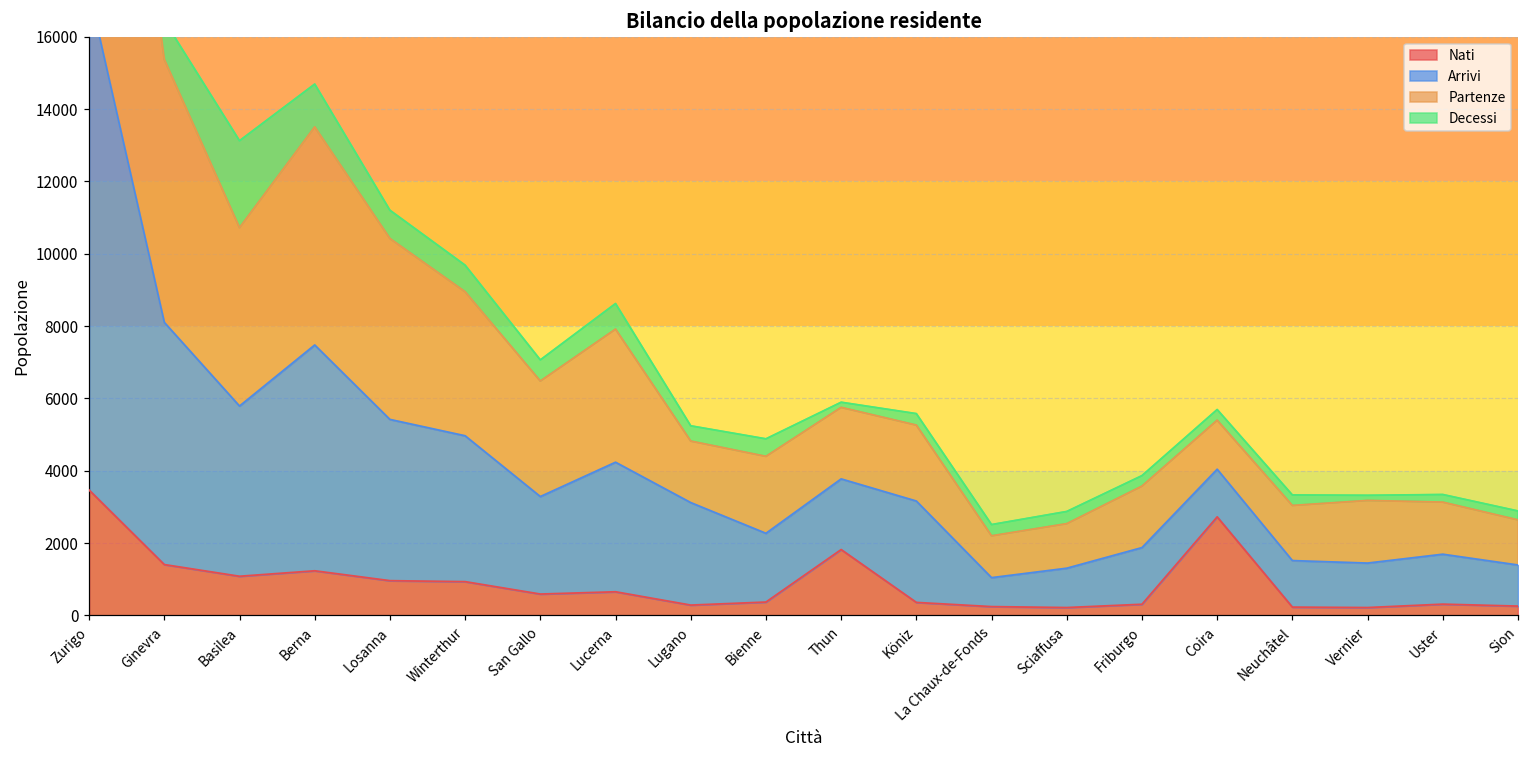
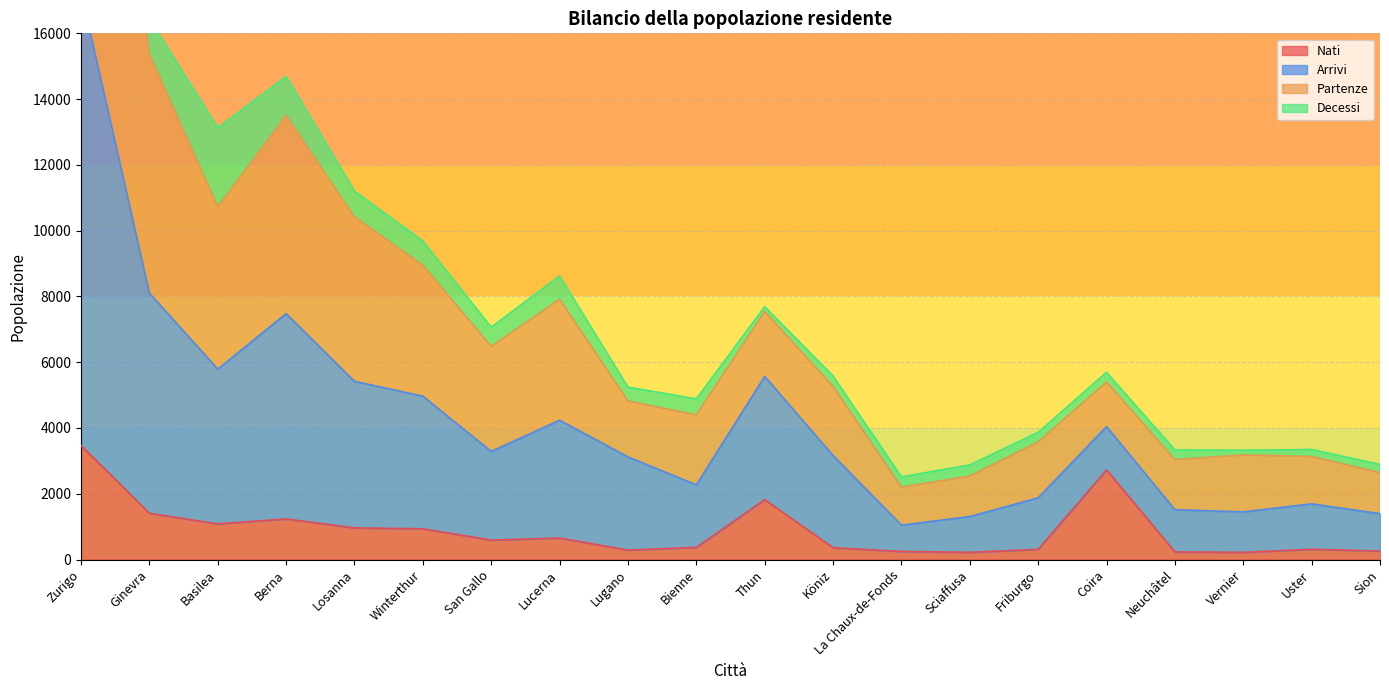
Arrivi, Thun: 2000 -> 3700
